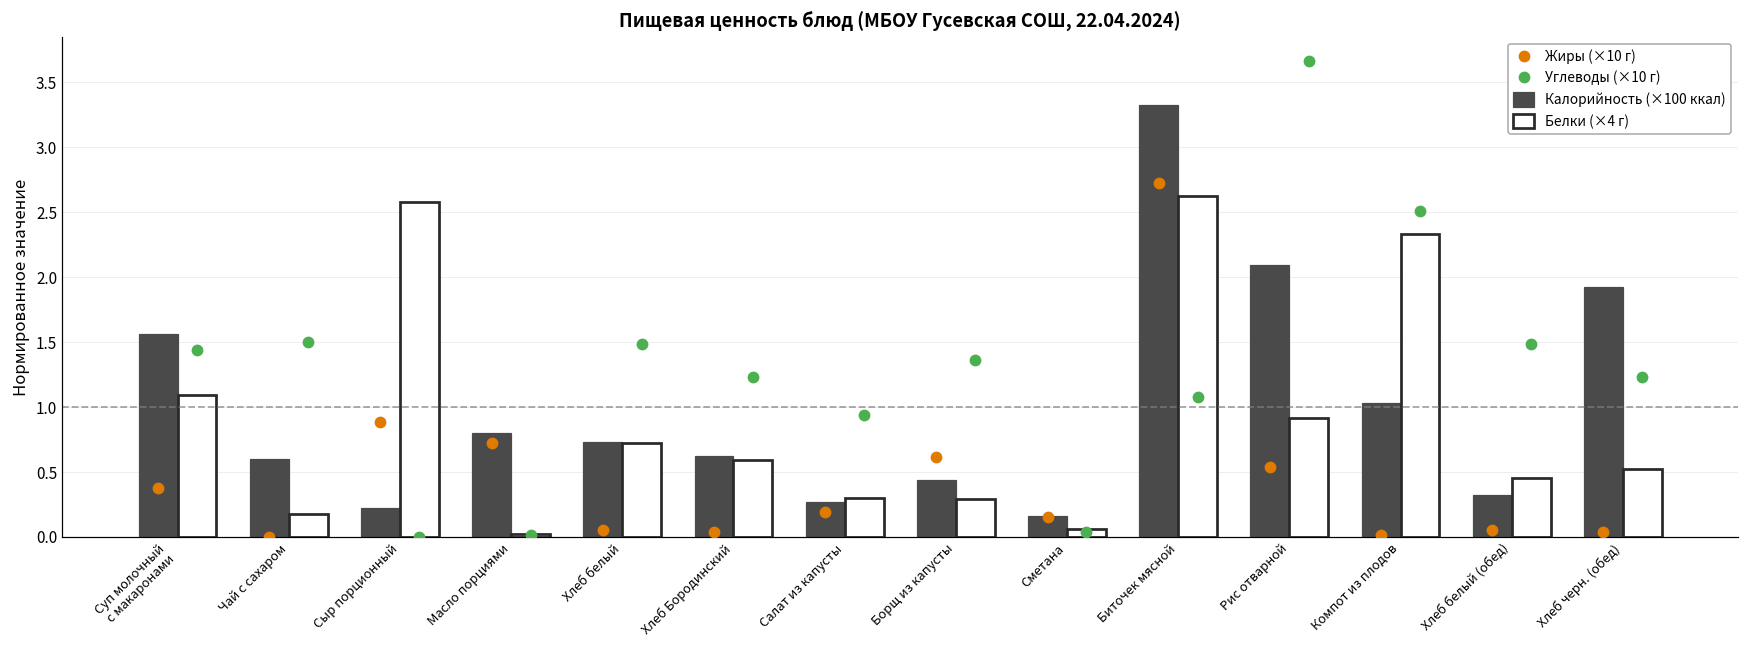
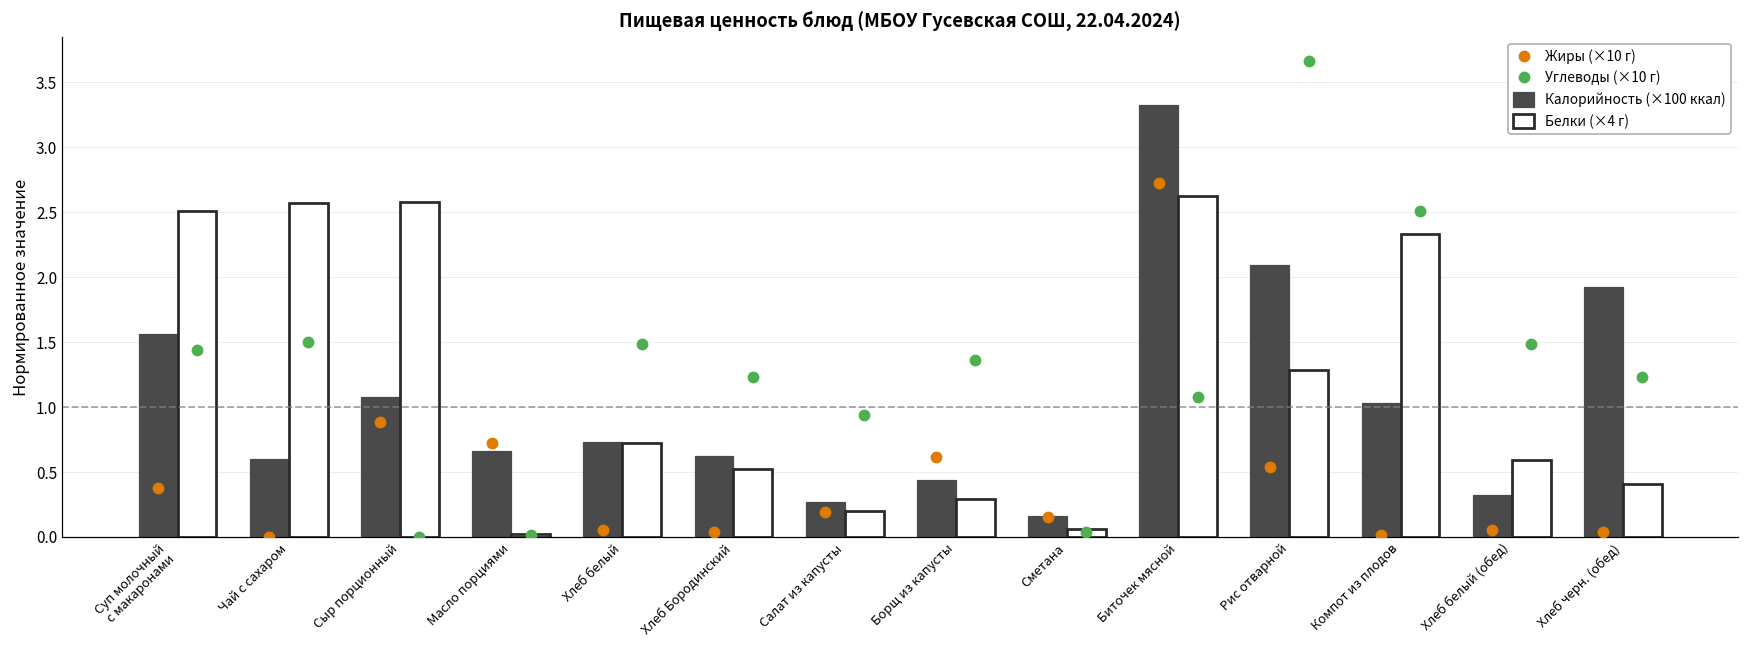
Белки (×4 г), Суп молочный с макаронами: 1.10 -> 2.51
Белки (×4 г), Чай с сахаром: 0.18 -> 2.58
Калорийность (×100 ккал), Сыр порционный: 0.22 -> 1.08
Калорийность (×100 ккал), Масло порциями: 0.80 -> 0.66
Белки (×4 г), Хлеб Бородинский: 0.59 -> 0.52
Белки (×4 г), Салат из капусты: 0.30 -> 0.20
Белки (×4 г), Рис отварной: 0.91 -> 1.28
Белки (×4 г), Хлеб белый (обед): 0.46 -> 0.59
Белки (×4 г), Хлеб черн. (обед): 0.52 -> 0.41
